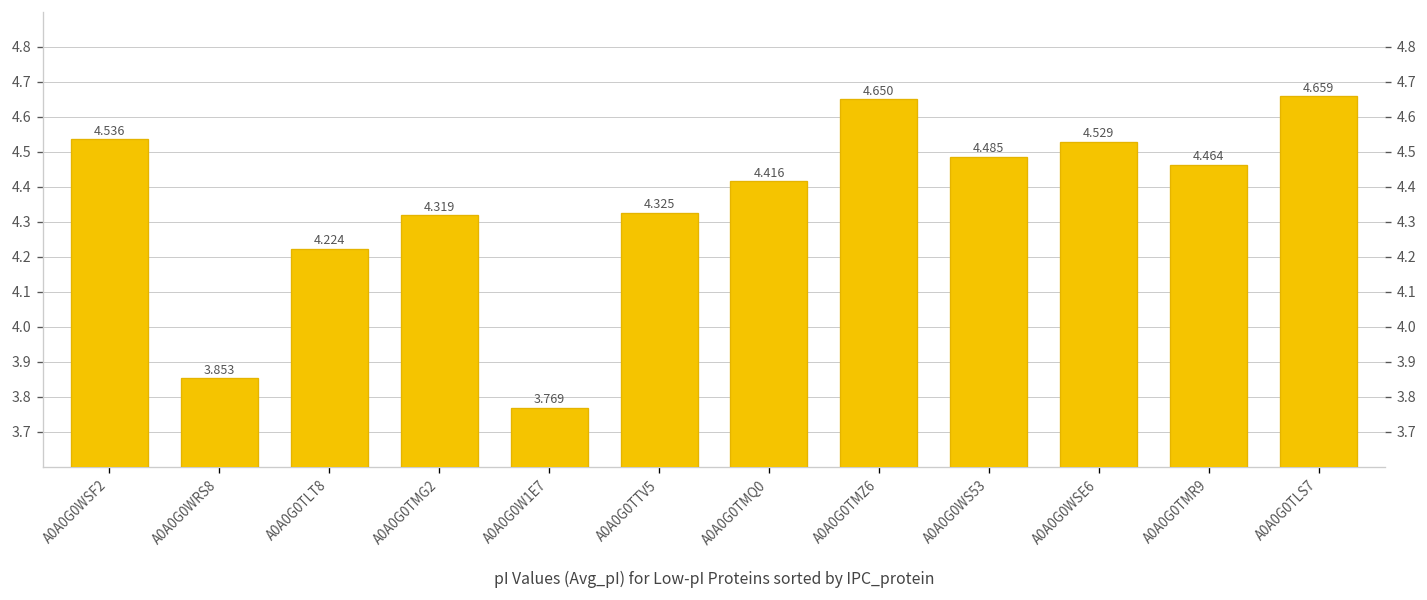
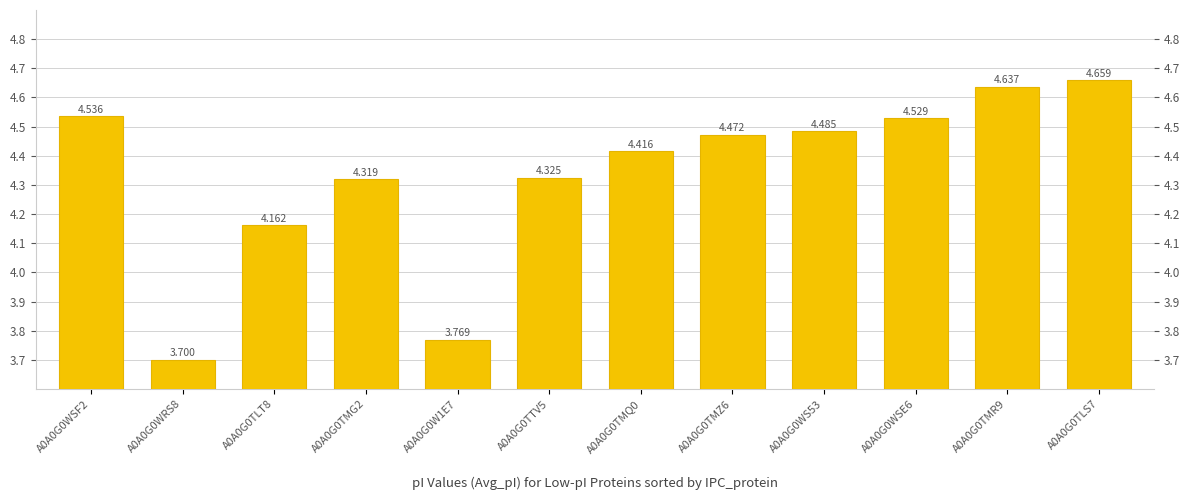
A0A0G0WRS8: 3.853 -> 3.700
A0A0G0TLT8: 4.224 -> 4.162
A0A0G0TMZ6: 4.650 -> 4.472
A0A0G0TMR9: 4.464 -> 4.637
